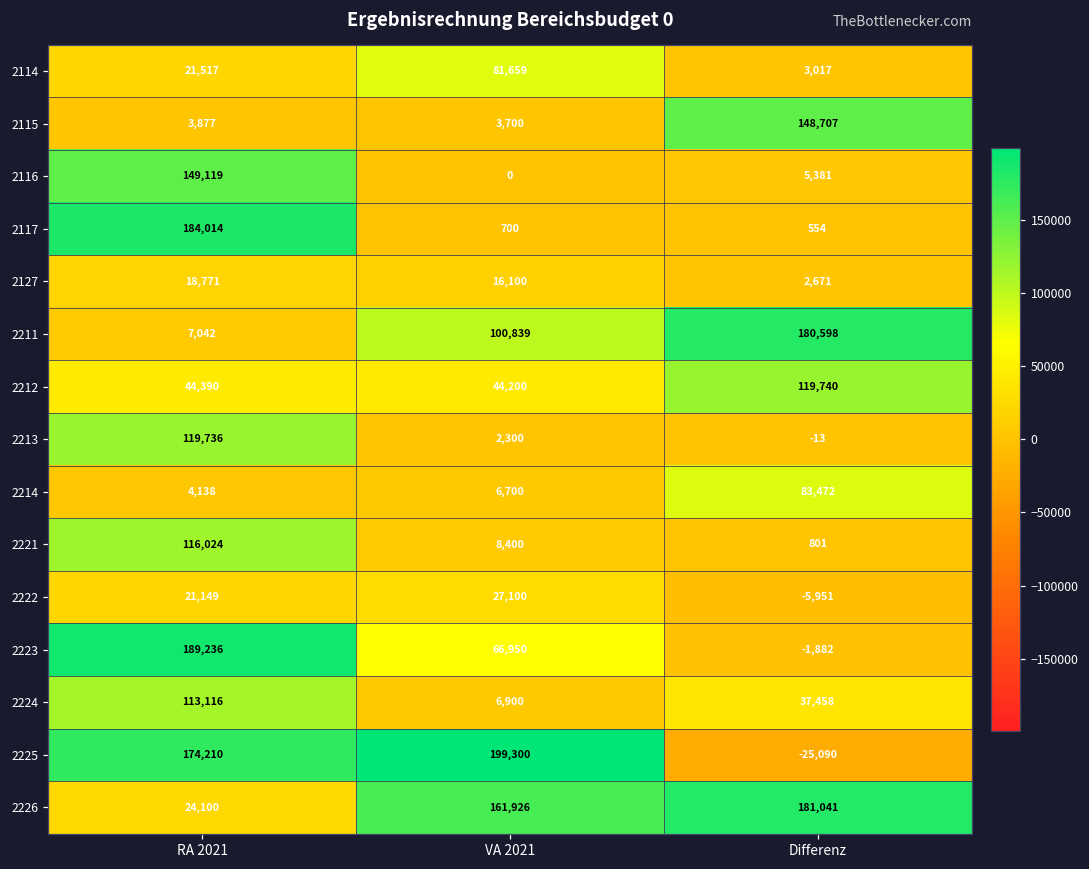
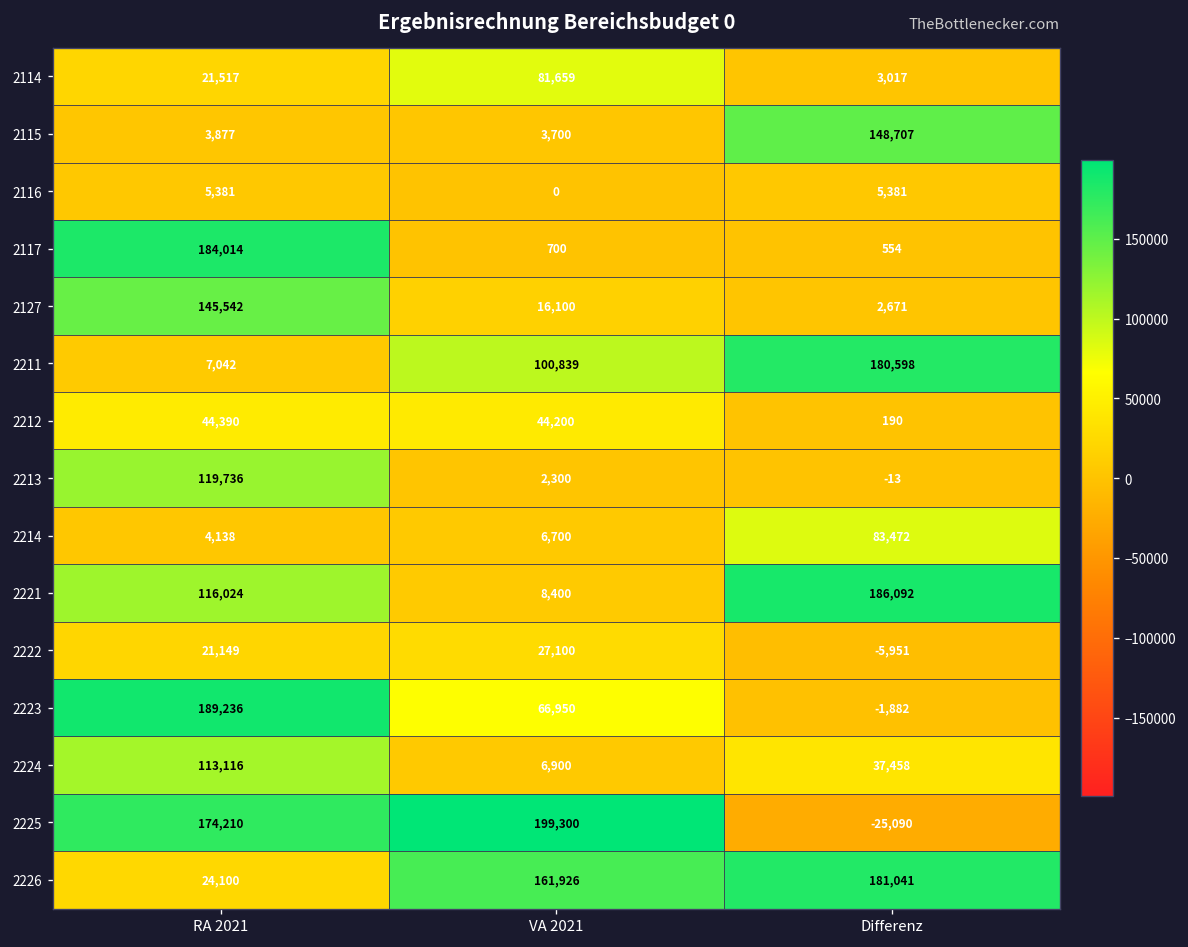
2116, RA 2021: 149,119 -> 5,381
2127, RA 2021: 18,771 -> 145,542
2212, Differenz: 119,740 -> 190
2221, Differenz: 801 -> 186,092
